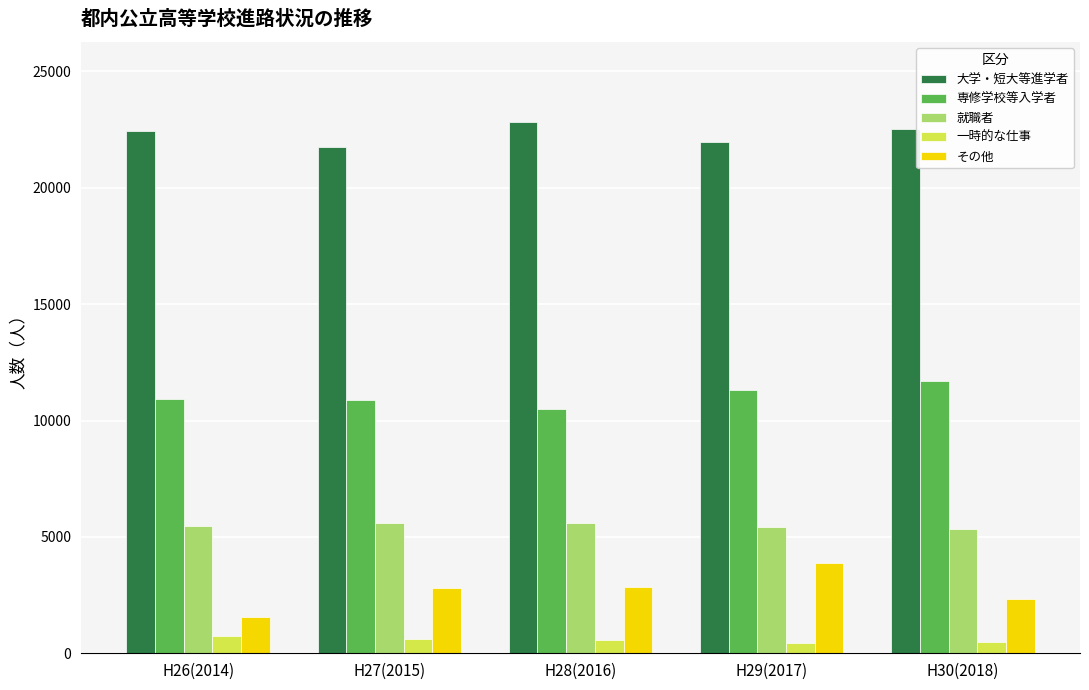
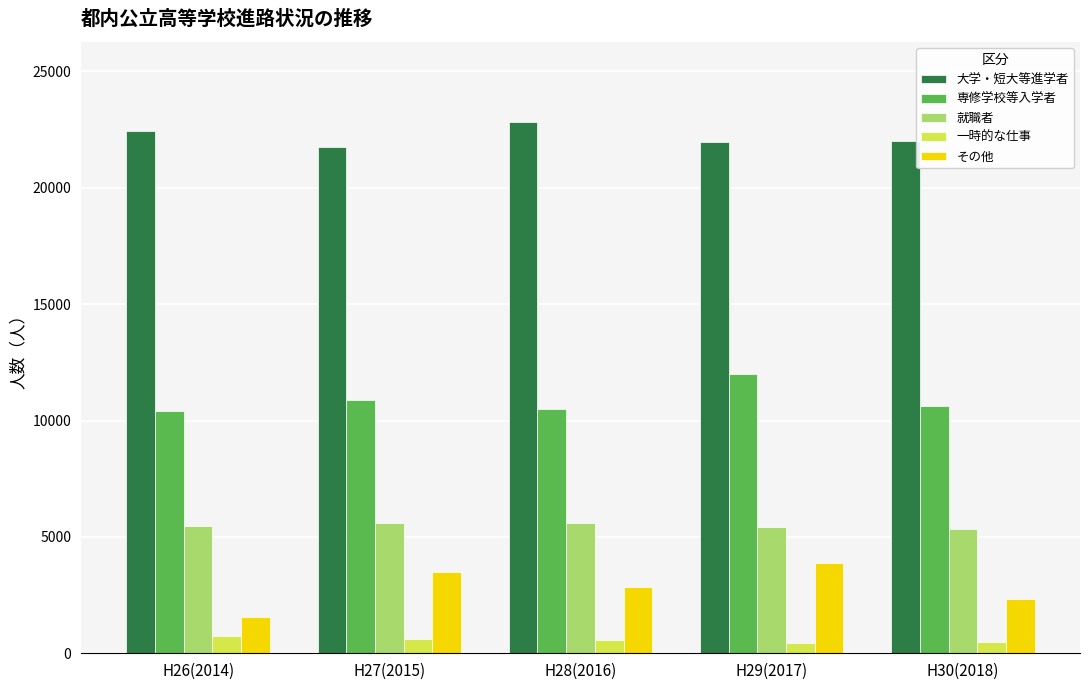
専修学校等入学者, H26(2014): 10900 -> 10400
その他, H27(2015): 2800 -> 3500
専修学校等入学者, H29(2017): 11300 -> 12000
大学・短大等進学者, H30(2018): 22500 -> 22000
専修学校等入学者, H30(2018): 11700 -> 10600
